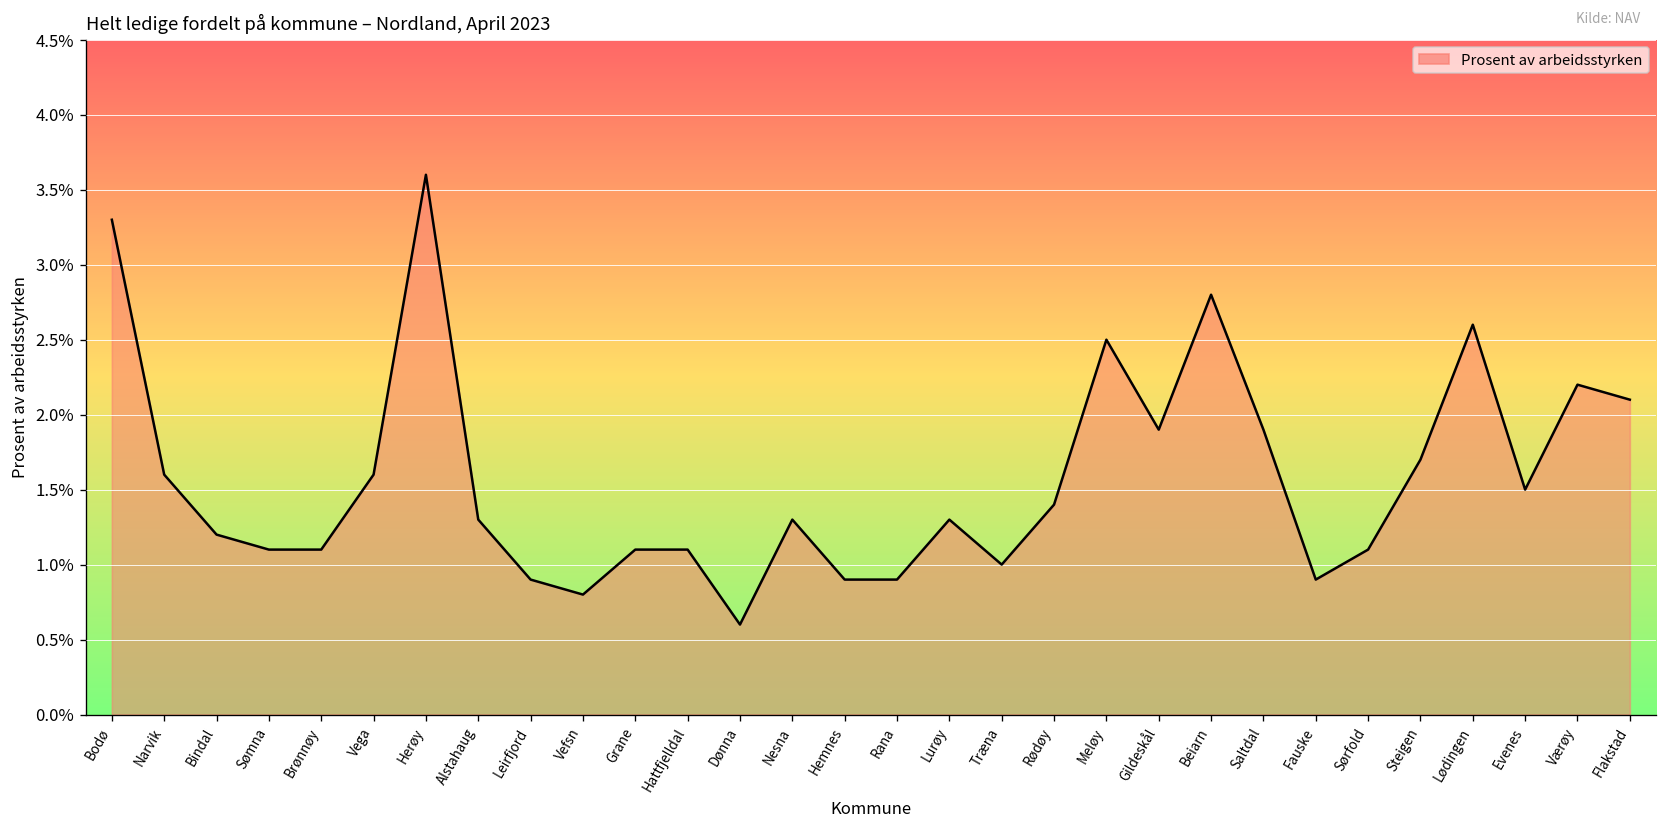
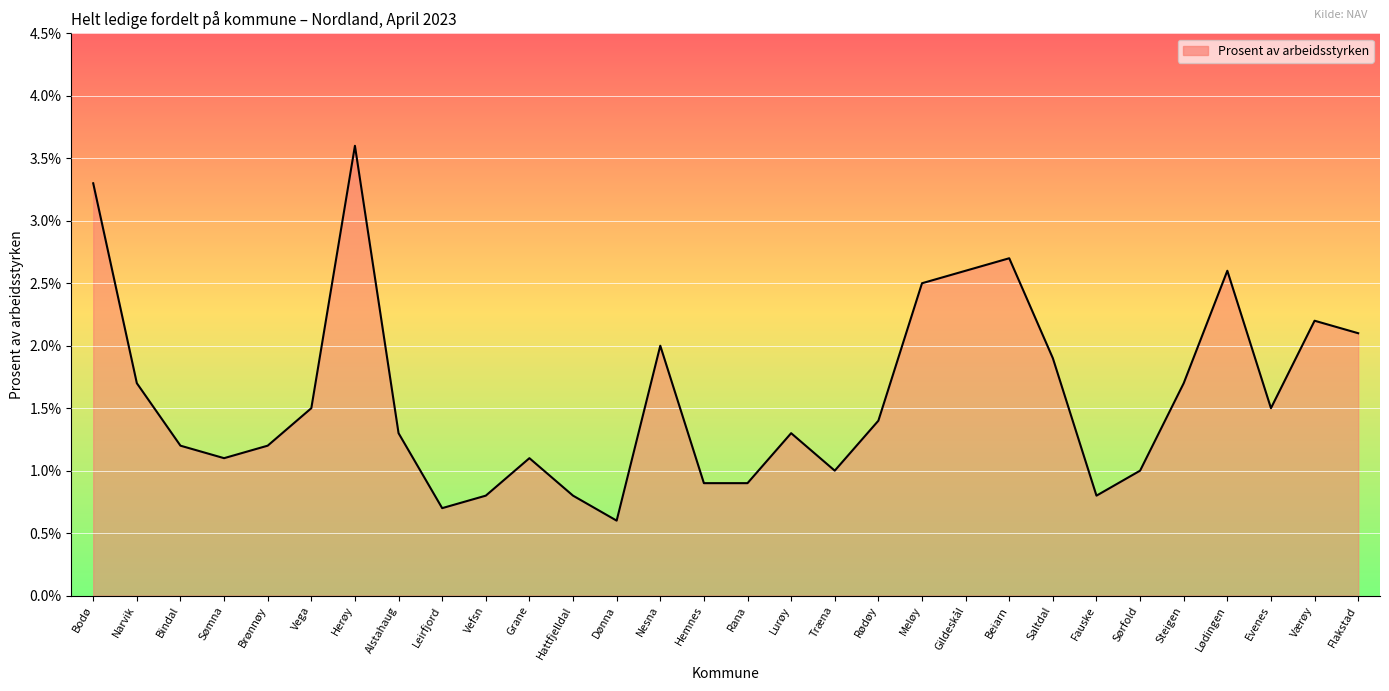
Narvik: 1.6% -> 1.7%
Brønnøy: 1.1% -> 1.2%
Vega: 1.6% -> 1.5%
Leirfjord: 0.9% -> 0.7%
Hattfjelldal: 1.1% -> 0.8%
Nesna: 1.3% -> 2.0%
Gildeskål: 1.9% -> 2.6%
Beiarn: 2.8% -> 2.7%
Fauske: 0.9% -> 0.8%
Sørfold: 1.1% -> 1.0%
